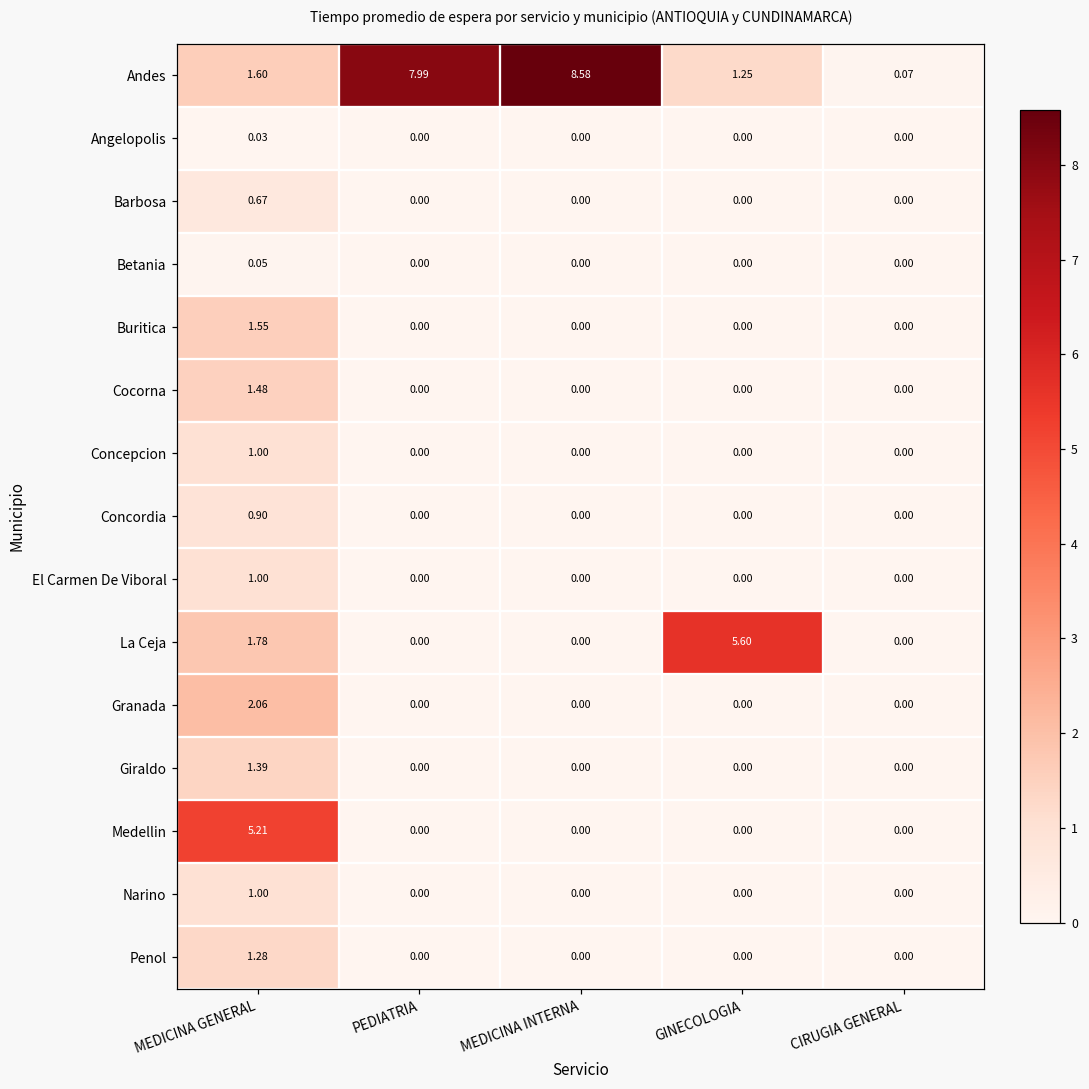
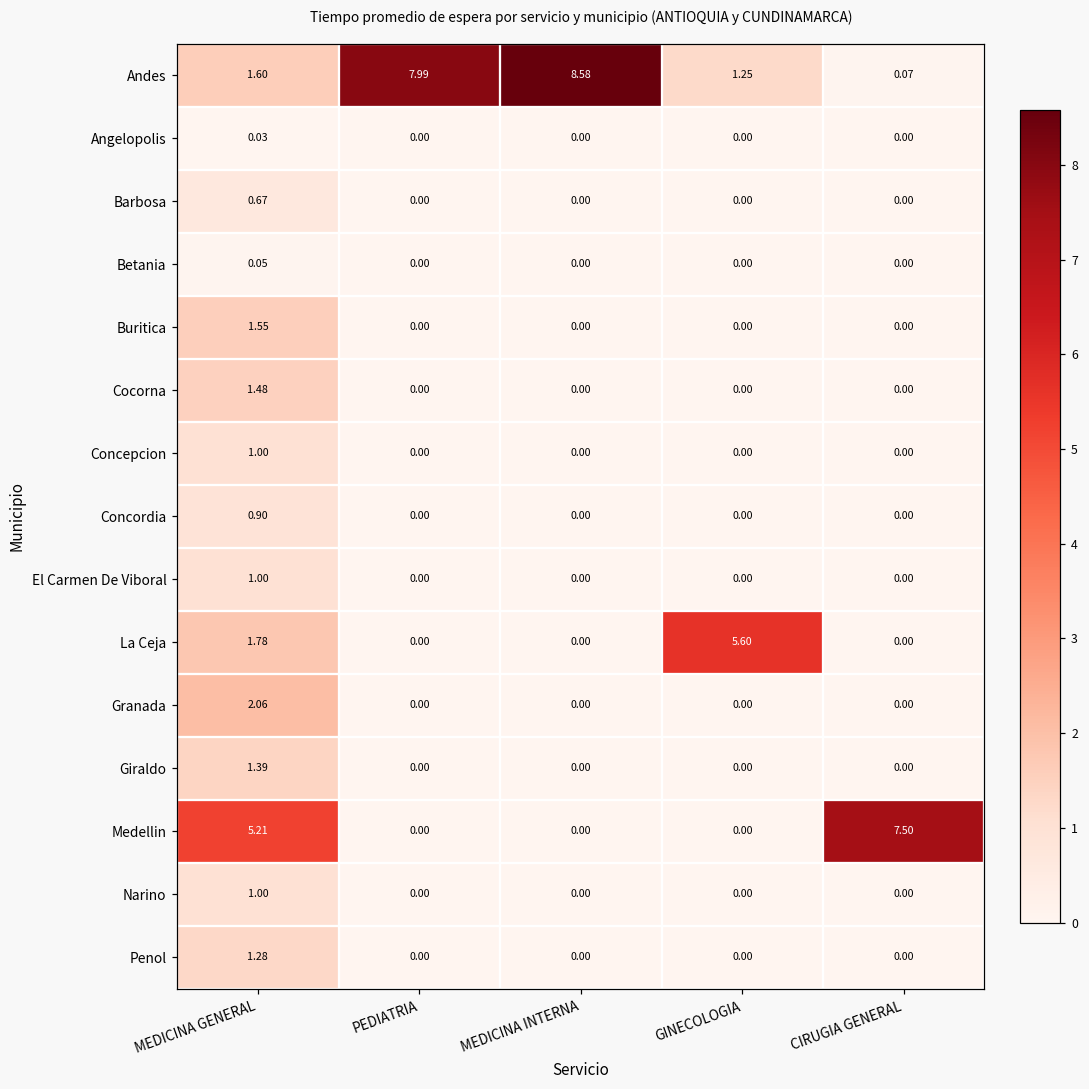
Medellin, CIRUGIA GENERAL: 0.00 -> 7.50
